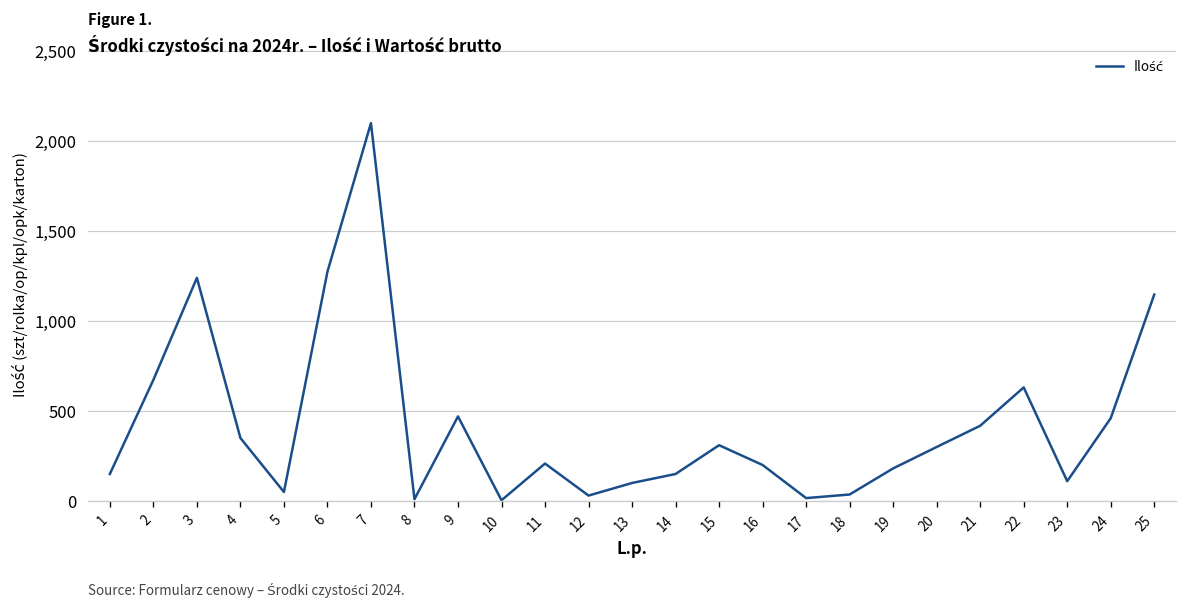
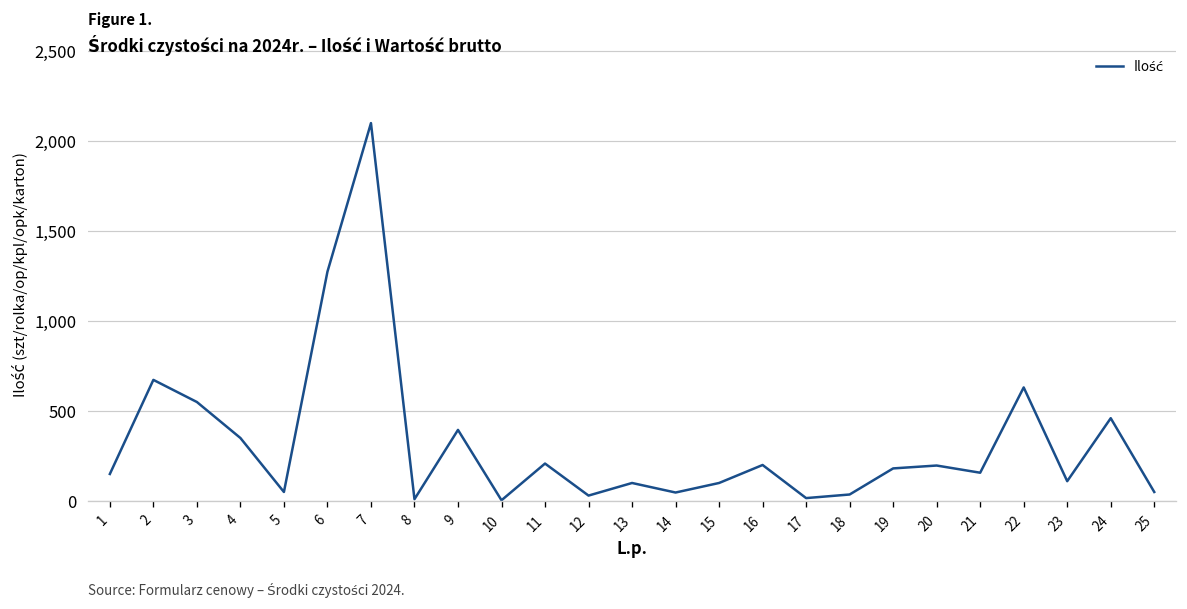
3: 1,240 -> 550
9: 470 -> 400
14: 150 -> 50
15: 310 -> 100
20: 300 -> 200
21: 420 -> 160
25: 1,150 -> 50
